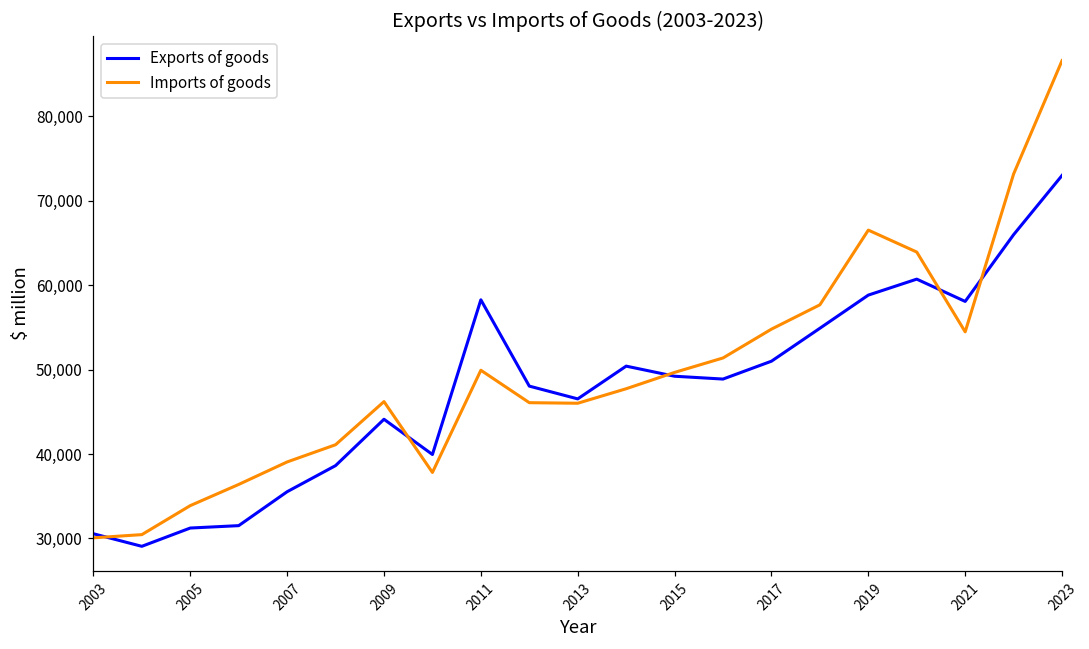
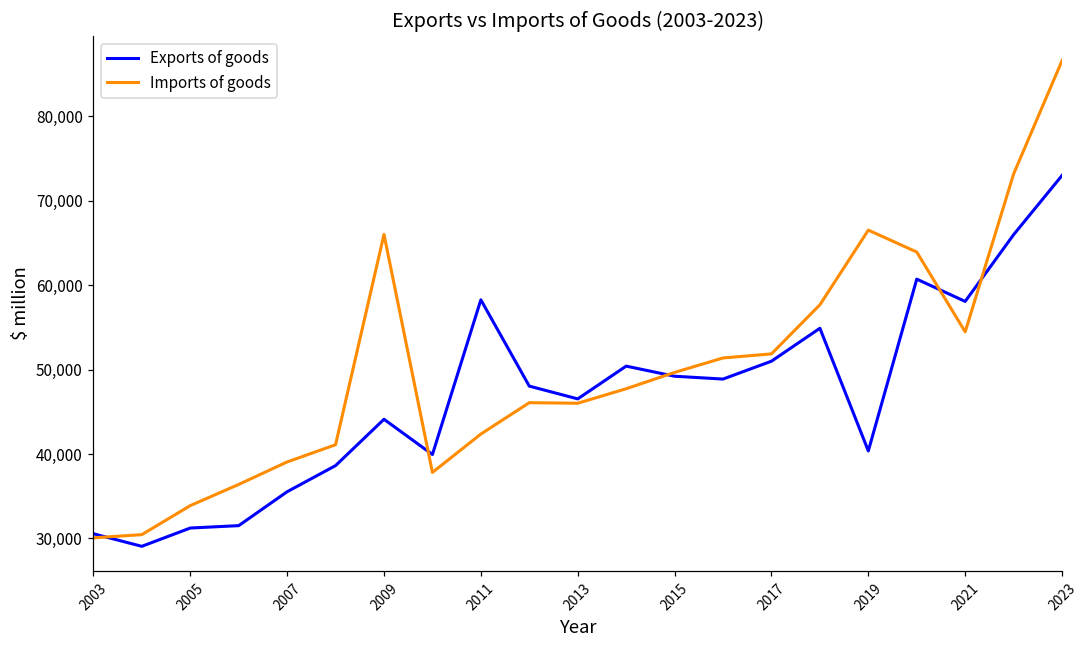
Imports of goods, 2009: 46,000 -> 66,000
Imports of goods, 2011: 50,000 -> 42,000
Imports of goods, 2017: 55,000 -> 52,000
Exports of goods, 2019: 59,000 -> 40,000
